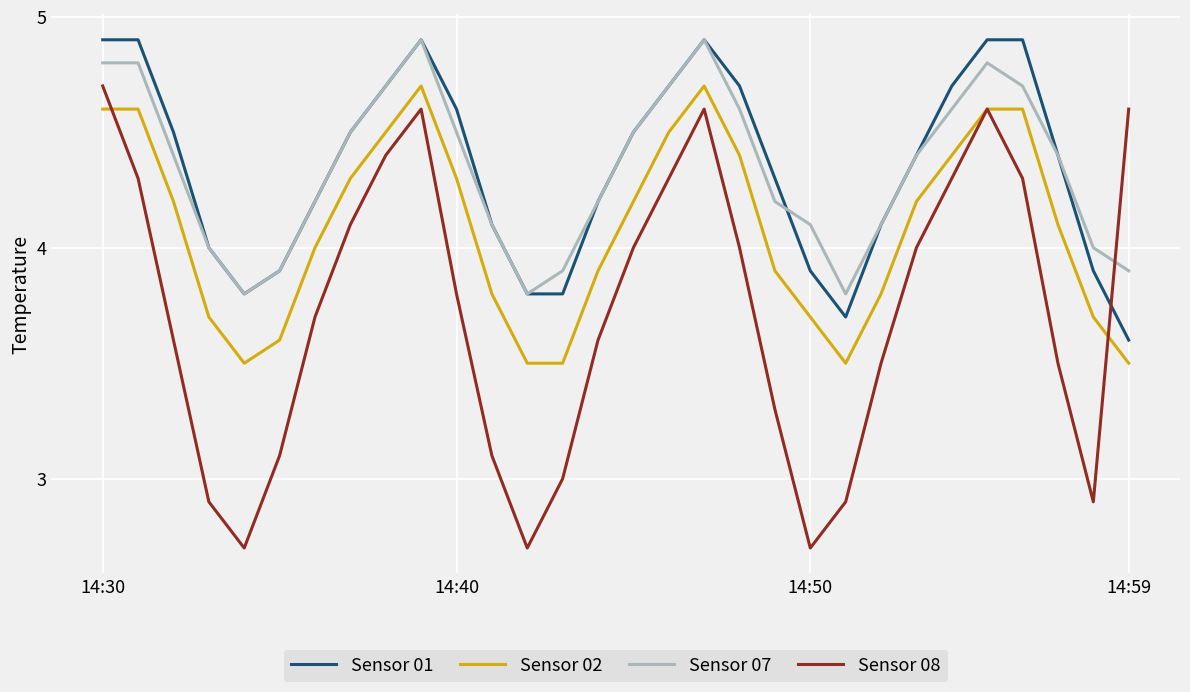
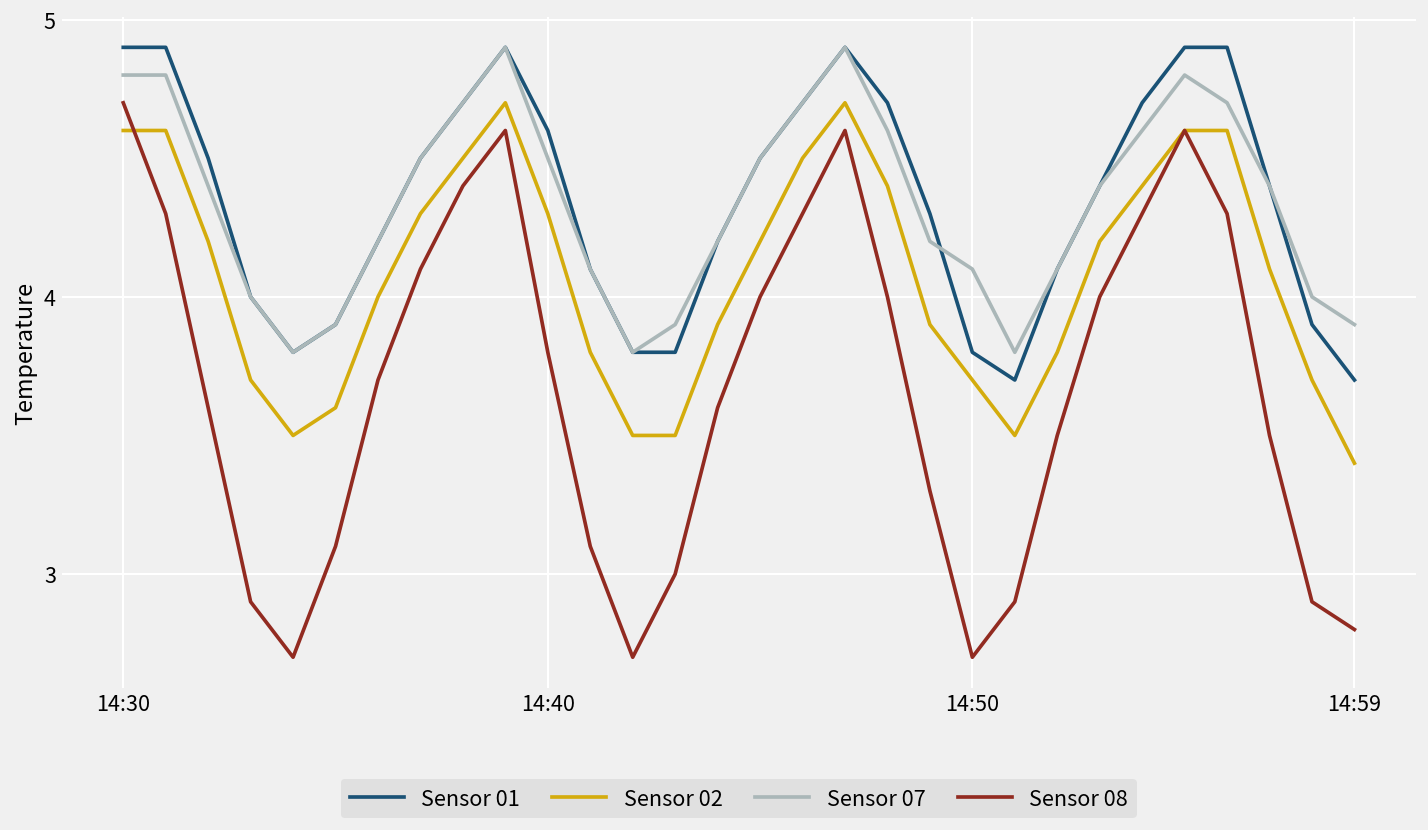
Sensor 01, 14:50: 3.9 -> 3.8
Sensor 01, 14:59: 3.6 -> 3.7
Sensor 02, 14:59: 3.5 -> 3.4
Sensor 08, 14:59: 4.6 -> 2.8
